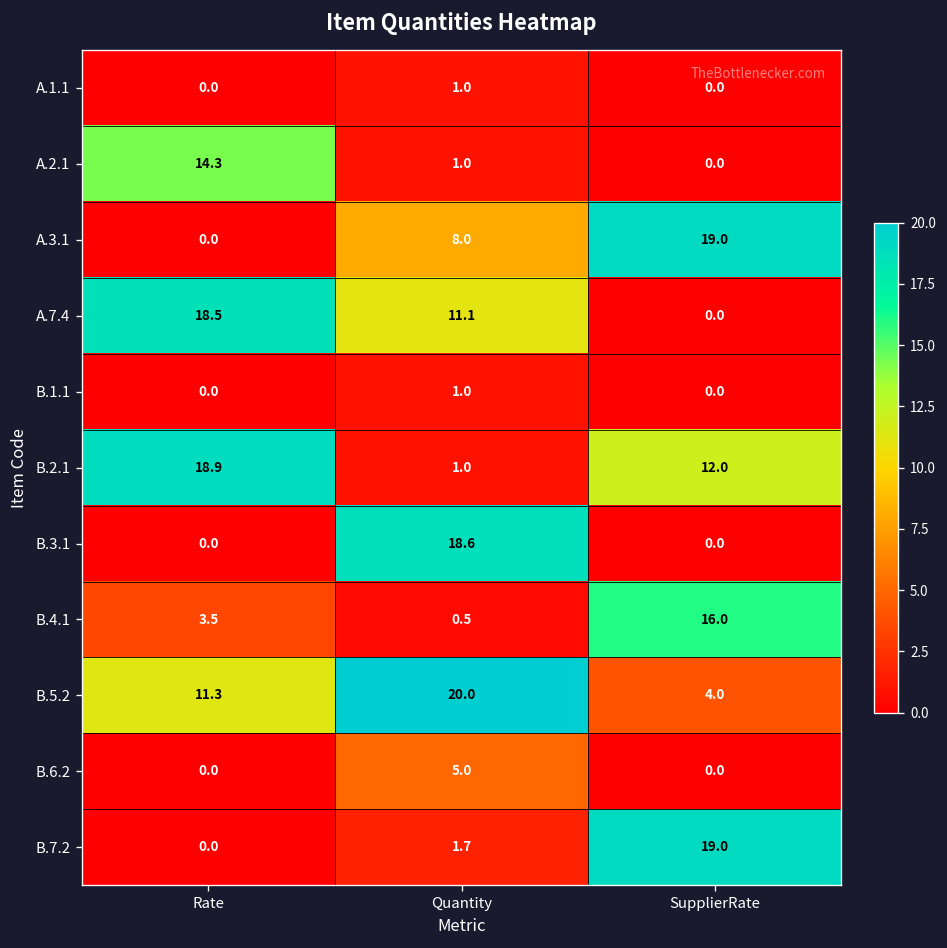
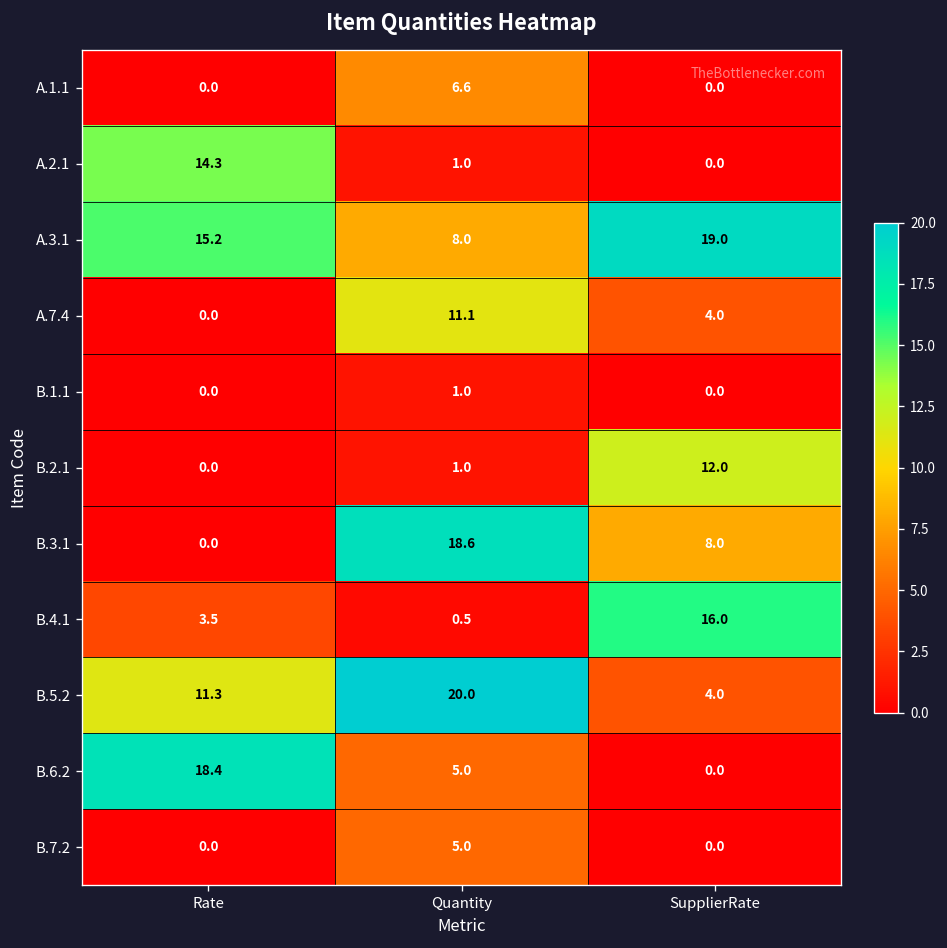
A.1.1, Quantity: 1.0 -> 6.6
A.3.1, Rate: 0.0 -> 15.2
A.7.4, Rate: 18.5 -> 0.0
A.7.4, SupplierRate: 0.0 -> 4.0
B.2.1, Rate: 18.9 -> 0.0
B.3.1, SupplierRate: 0.0 -> 8.0
B.6.2, Rate: 0.0 -> 18.4
B.7.2, Quantity: 1.7 -> 5.0
B.7.2, SupplierRate: 19.0 -> 0.0
